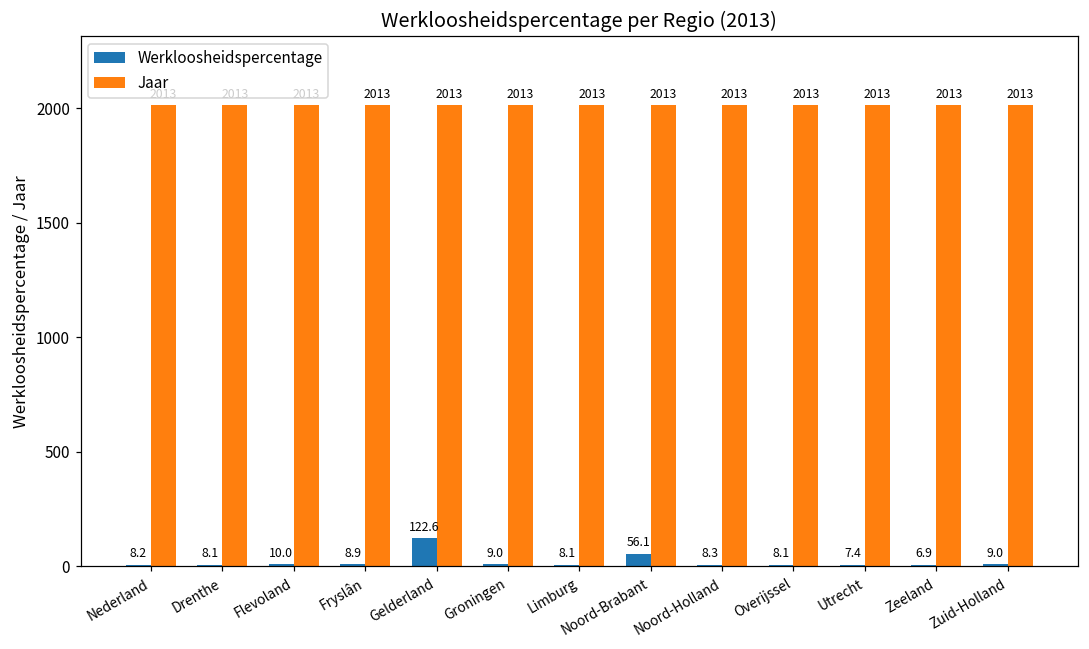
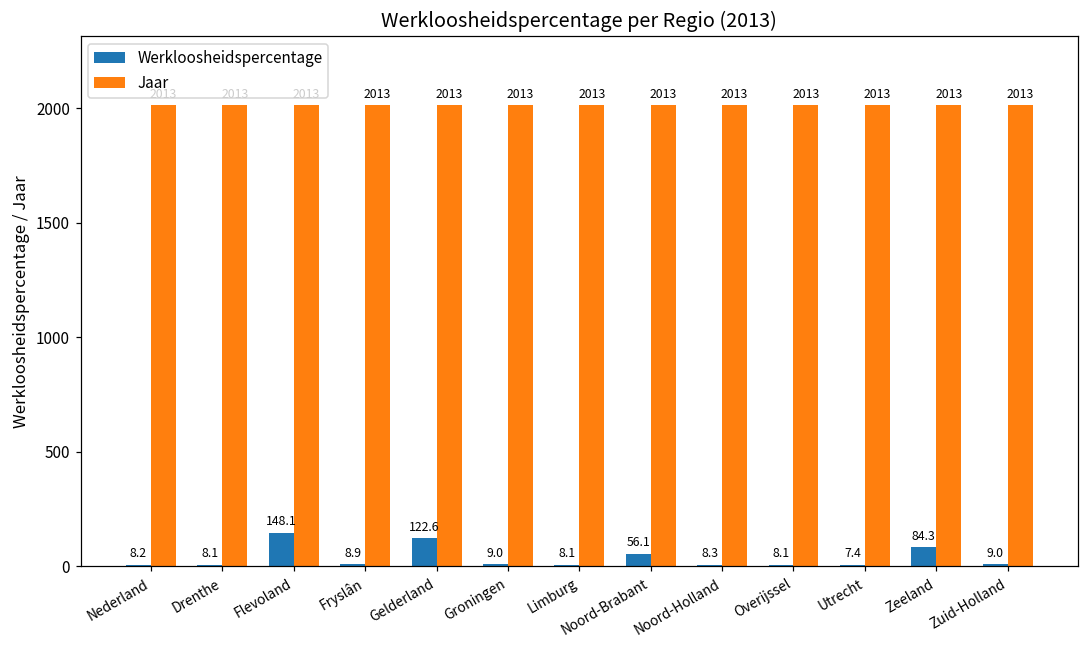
Werkloosheidspercentage, Flevoland: 10.0 -> 148.1
Werkloosheidspercentage, Zeeland: 6.9 -> 84.3
